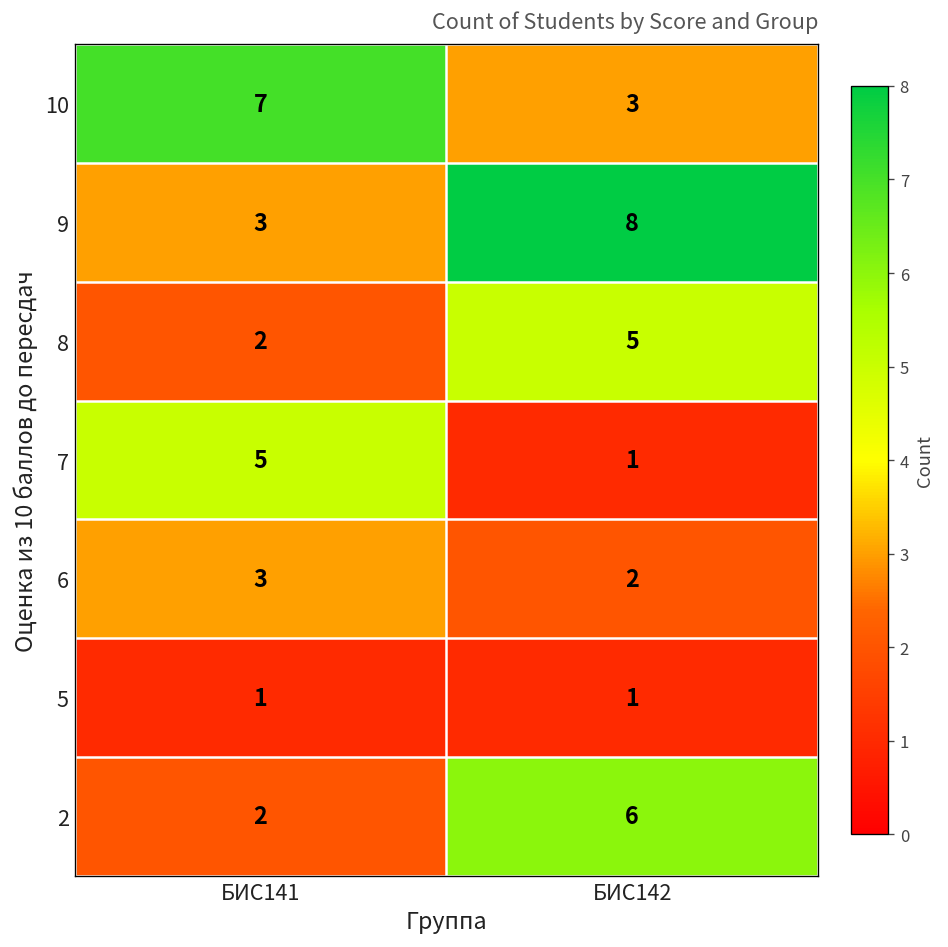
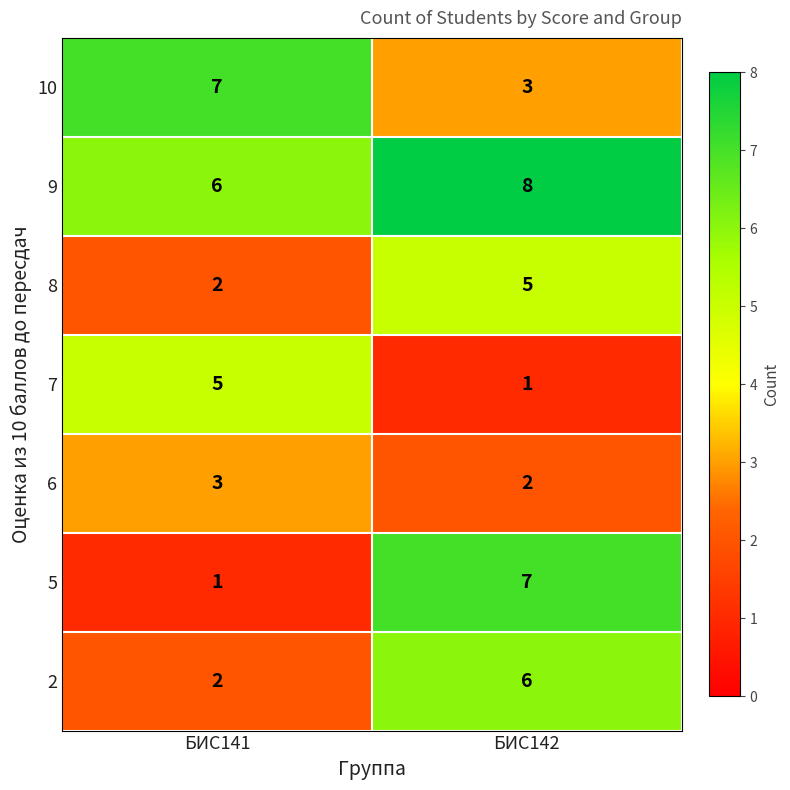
9, БИС141: 3 -> 6
5, БИС142: 1 -> 7
